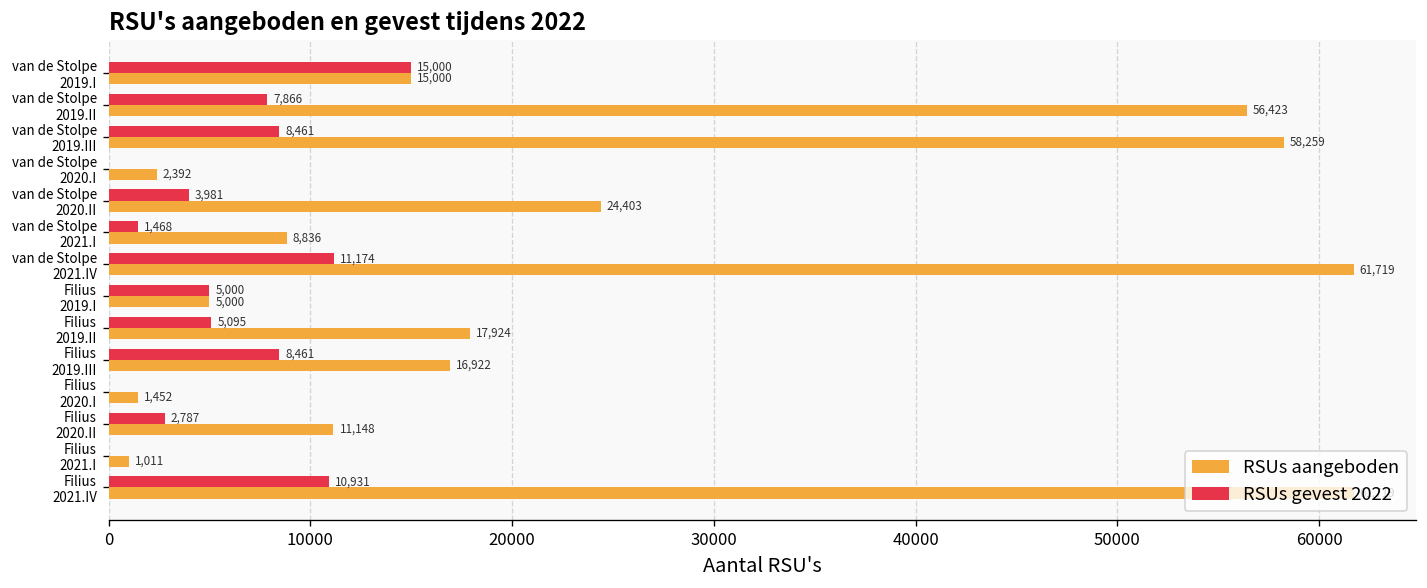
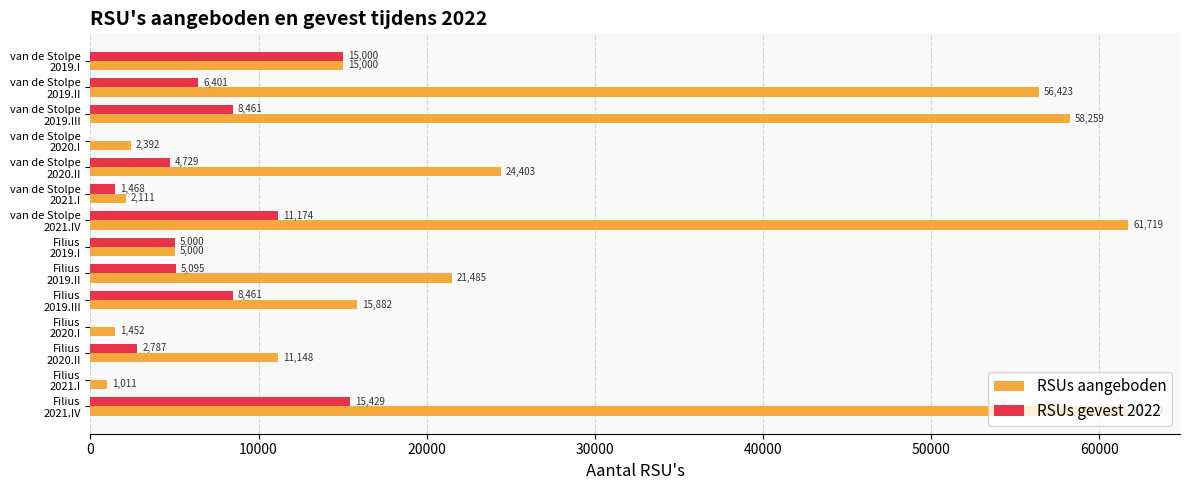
RSUs gevest 2022, van de Stolpe 2019.II: 7,866 -> 6,401
RSUs gevest 2022, van de Stolpe 2020.II: 3,981 -> 4,729
RSUs aangeboden, van de Stolpe 2021.I: 8,836 -> 2,111
RSUs aangeboden, Filius 2019.II: 17,924 -> 21,485
RSUs aangeboden, Filius 2019.III: 16,922 -> 15,882
RSUs gevest 2022, Filius 2021.IV: 10,931 -> 15,429
